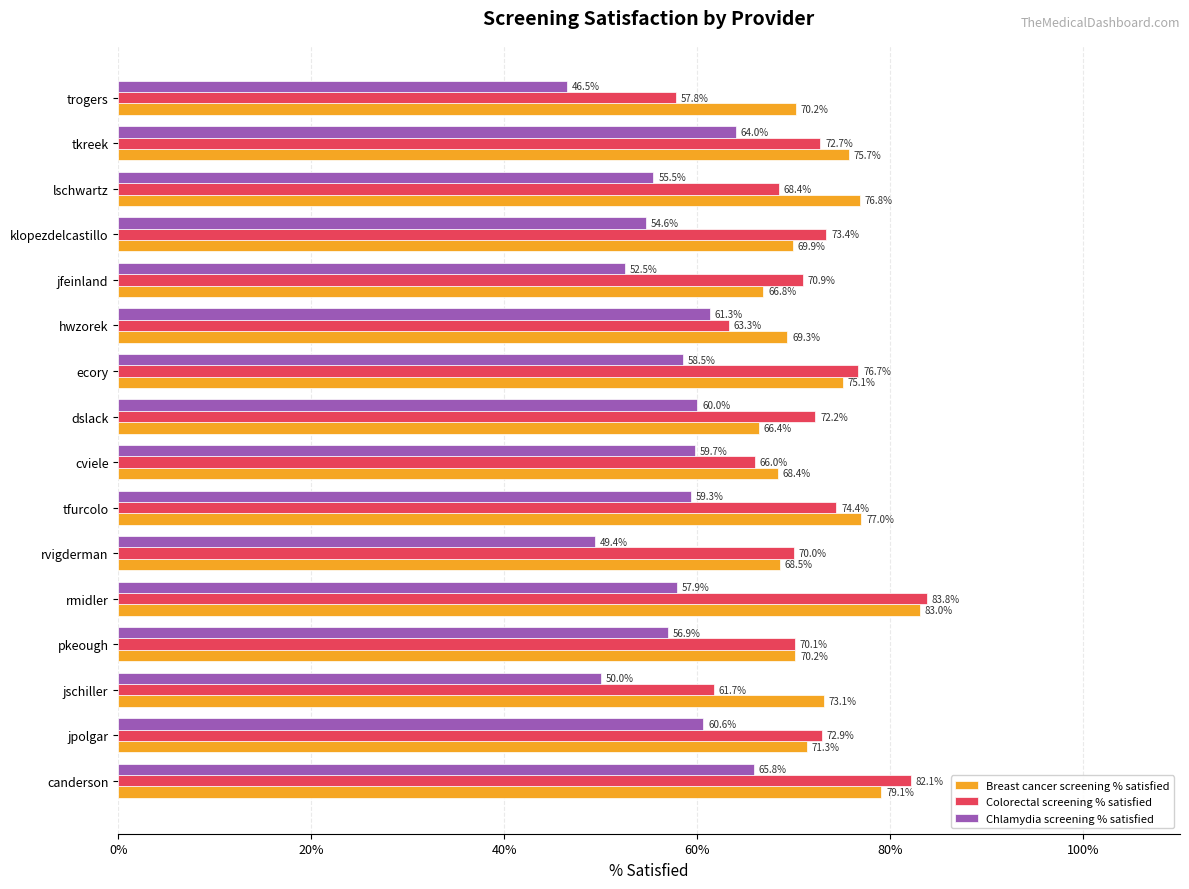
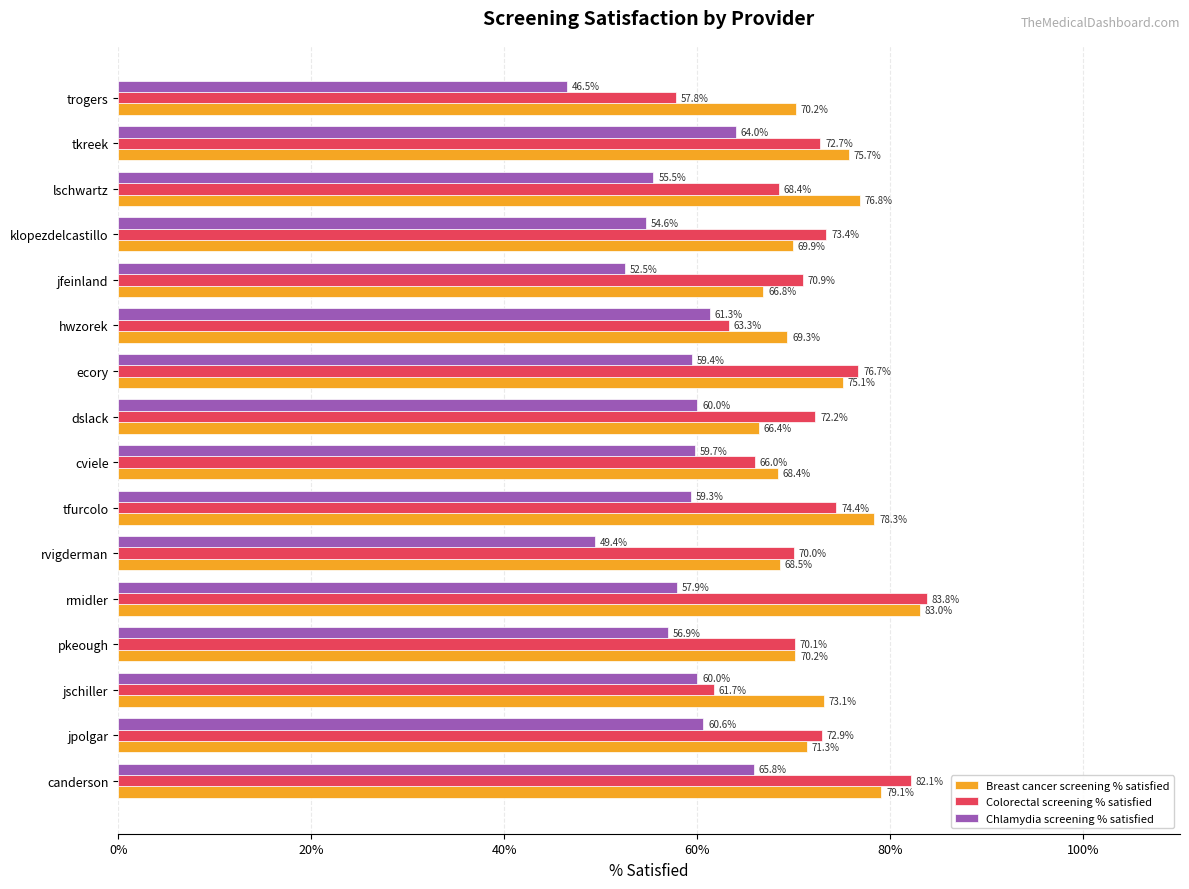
Chlamydia screening % satisfied, ecory: 58.5% -> 59.4%
Breast cancer screening % satisfied, tfurcolo: 77.0% -> 78.3%
Chlamydia screening % satisfied, jschiller: 50.0% -> 60.0%
